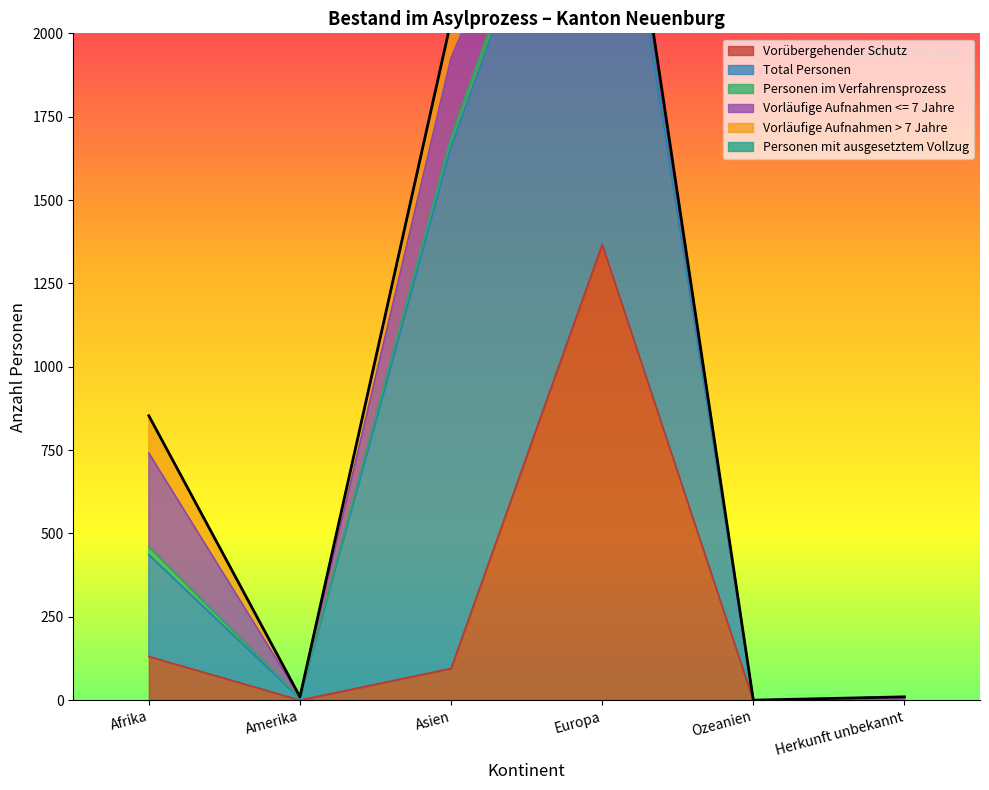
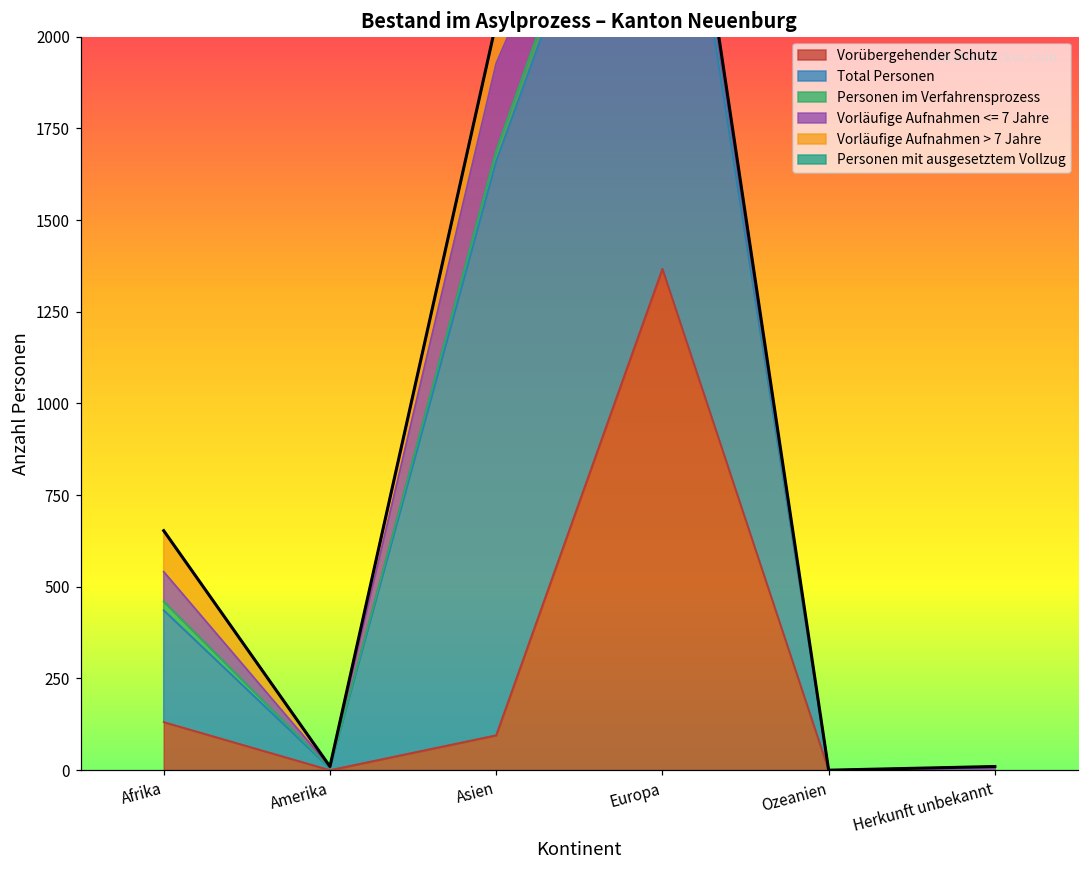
Vorläufige Aufnahmen <= 7 Jahre, Afrika: 280 -> 80
